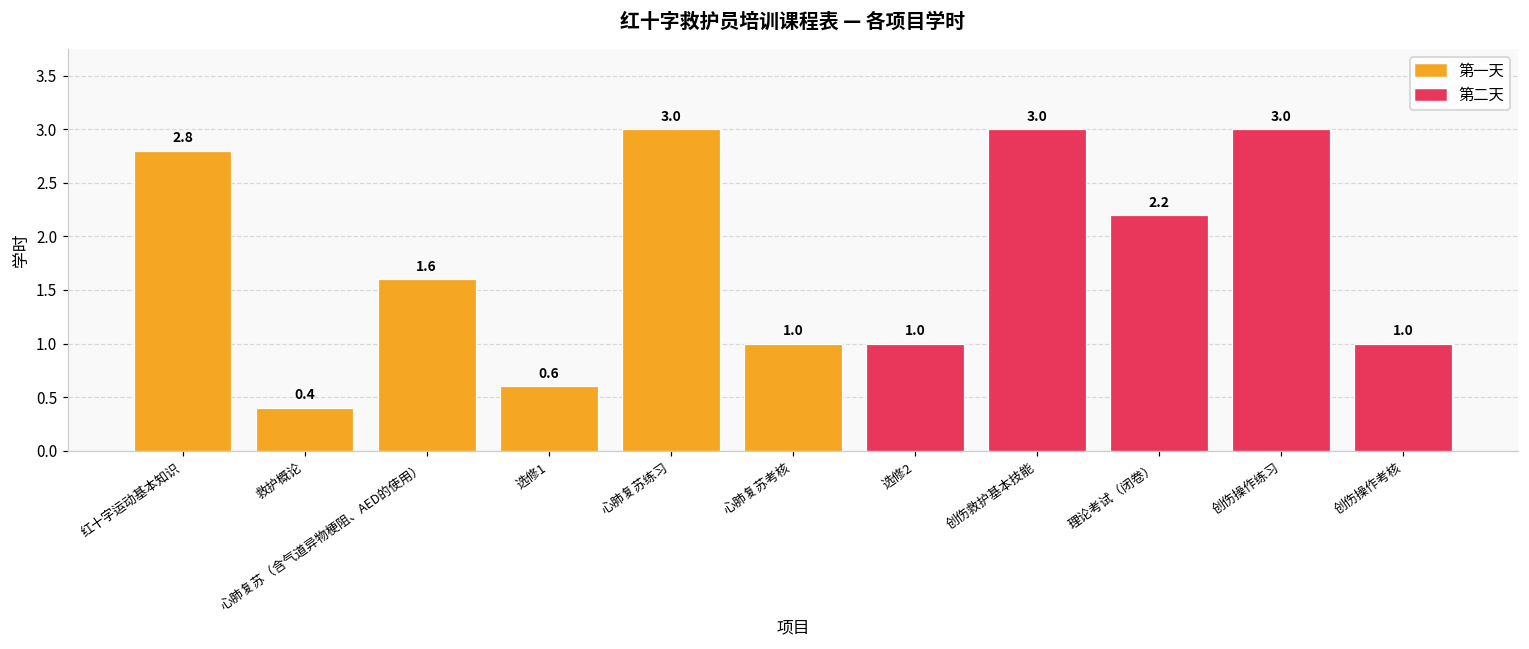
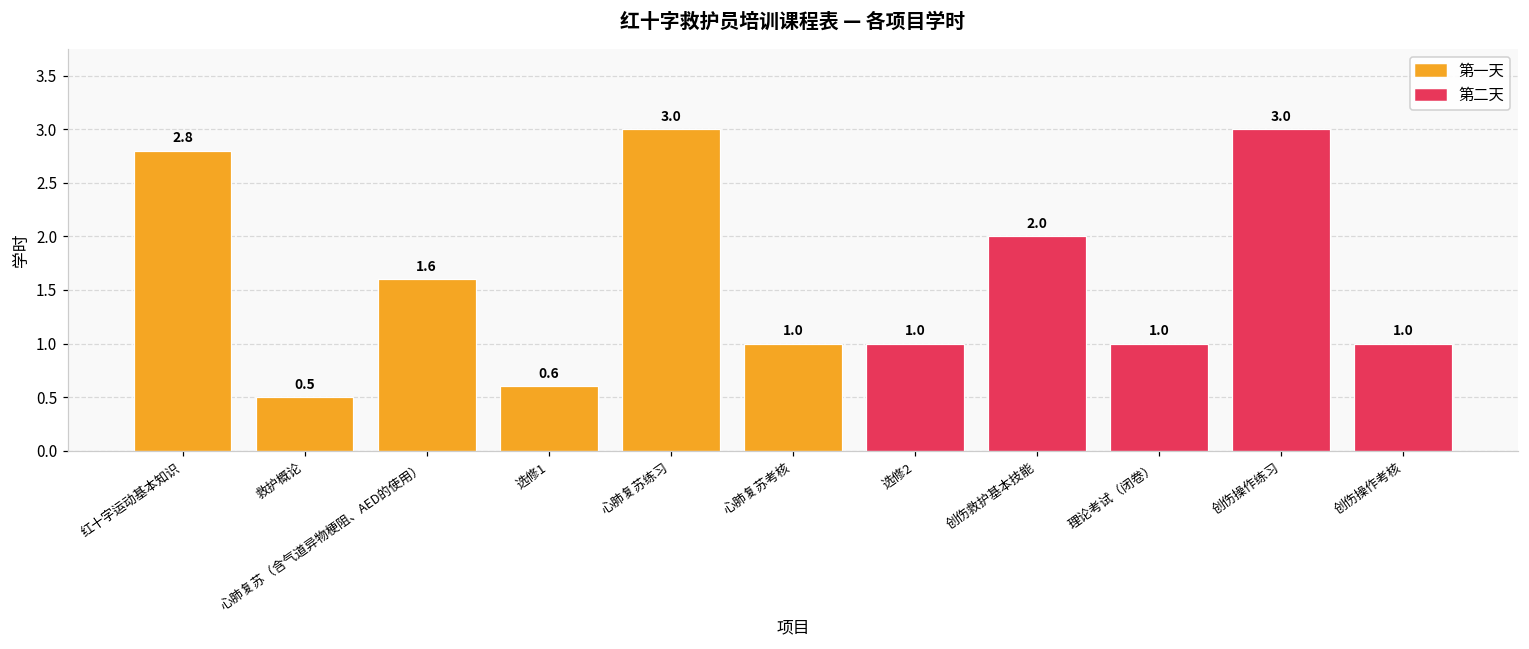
救护概论: 0.4 -> 0.5
创伤救护基本技能: 3.0 -> 2.0
理论考试（闭卷）: 2.2 -> 1.0
